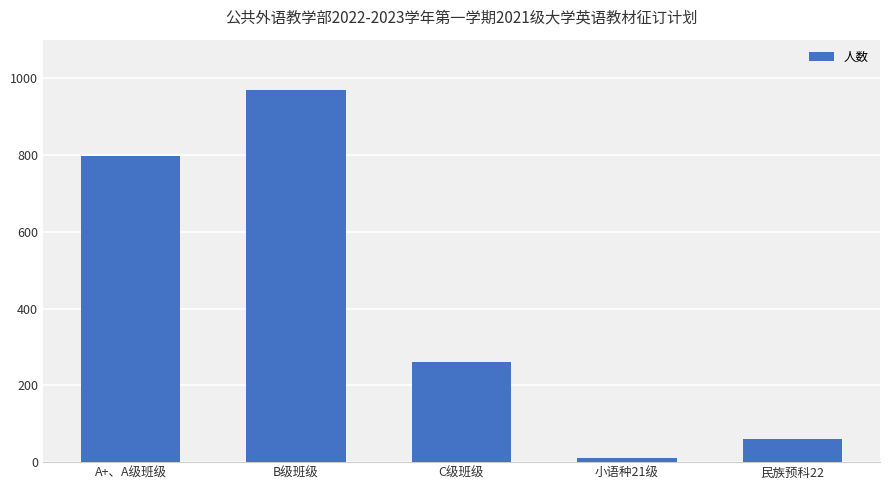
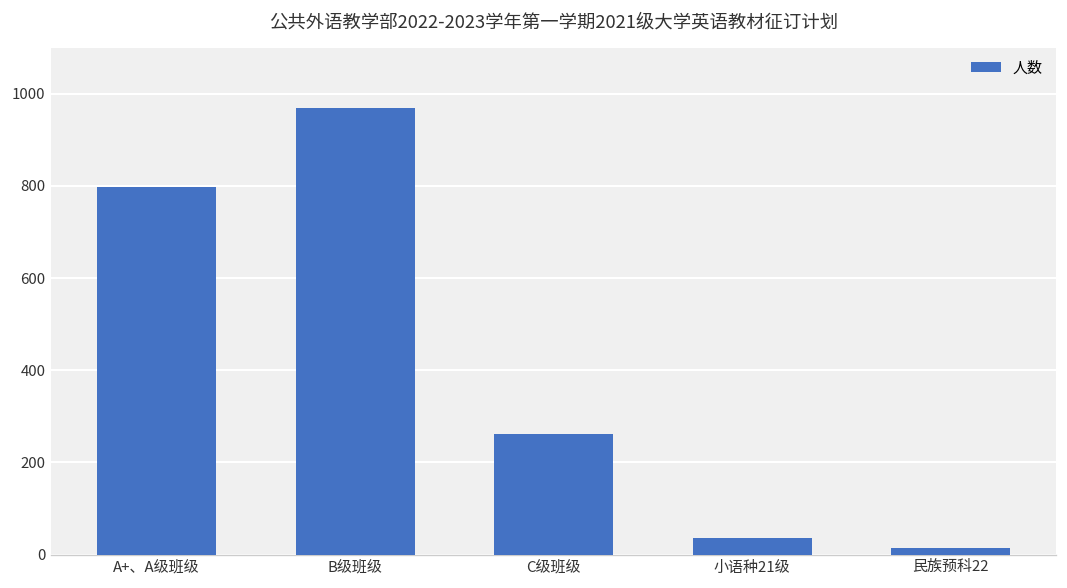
小语种21级: 10 -> 40
民族预科22: 60 -> 20
